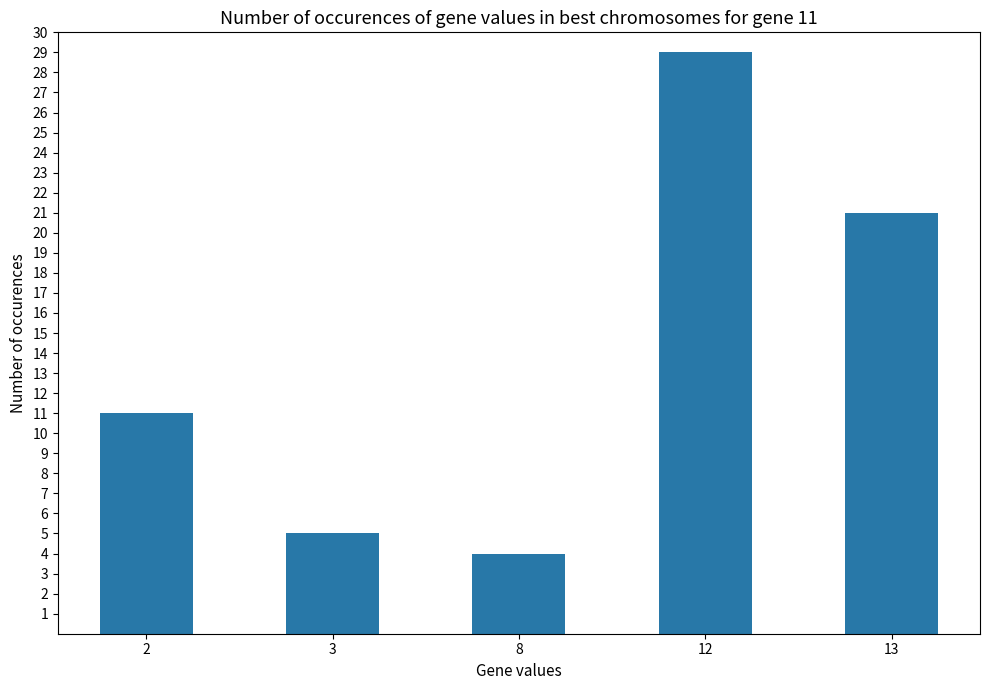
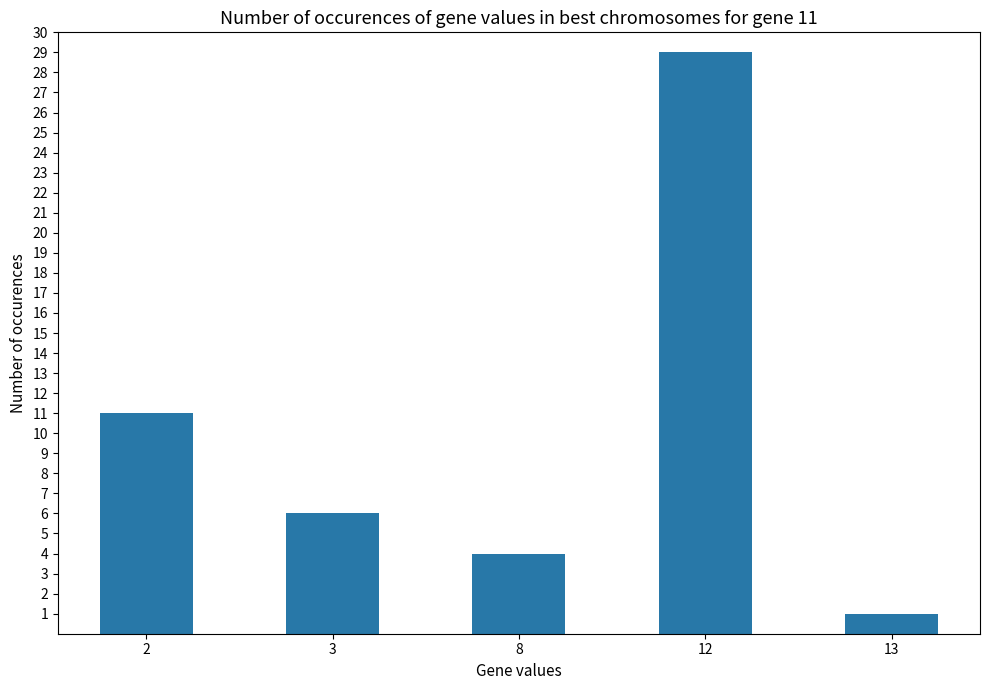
3: 5 -> 6
13: 21 -> 1
